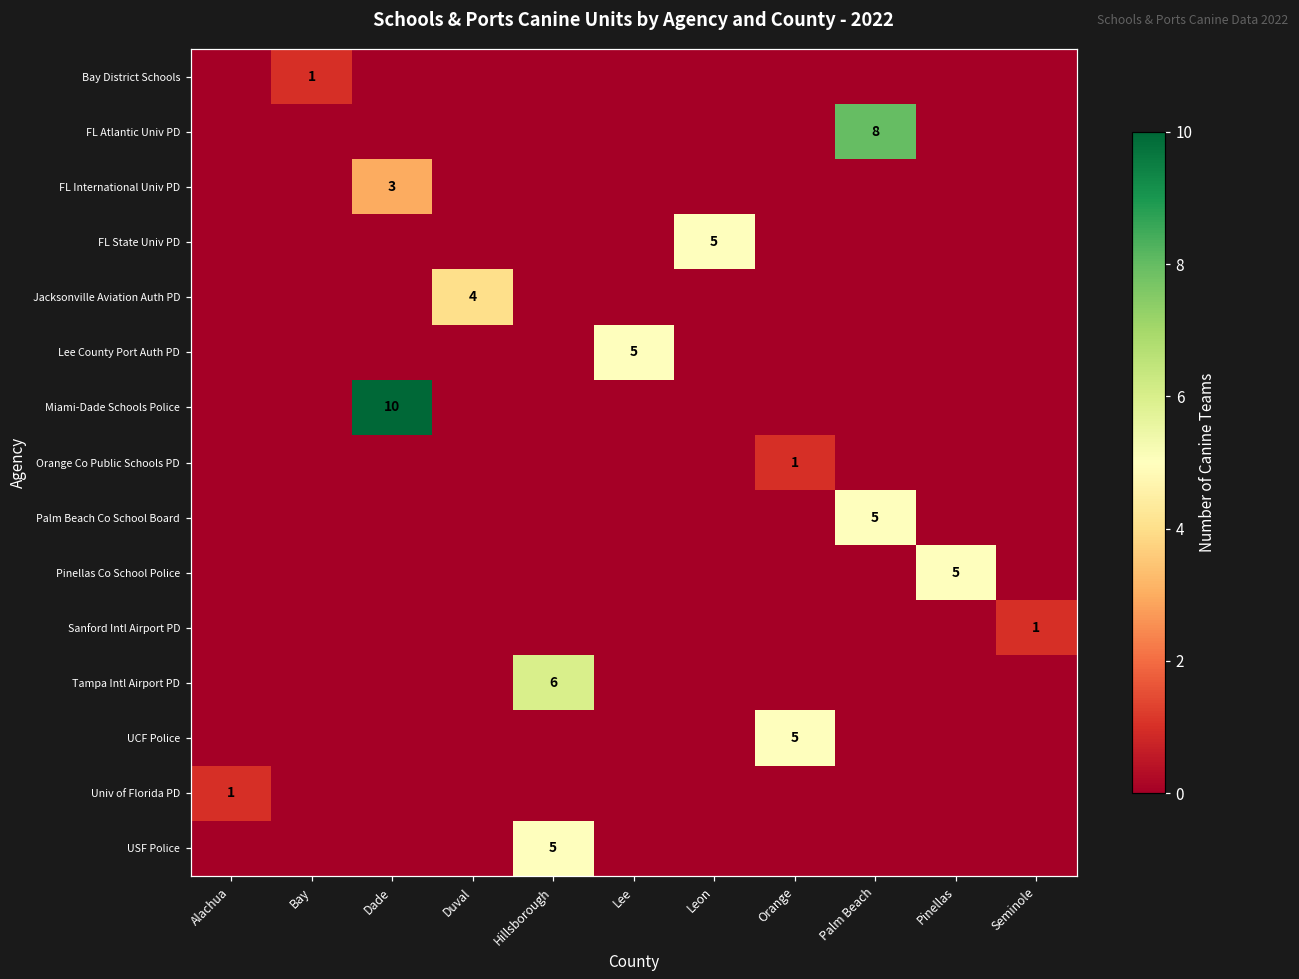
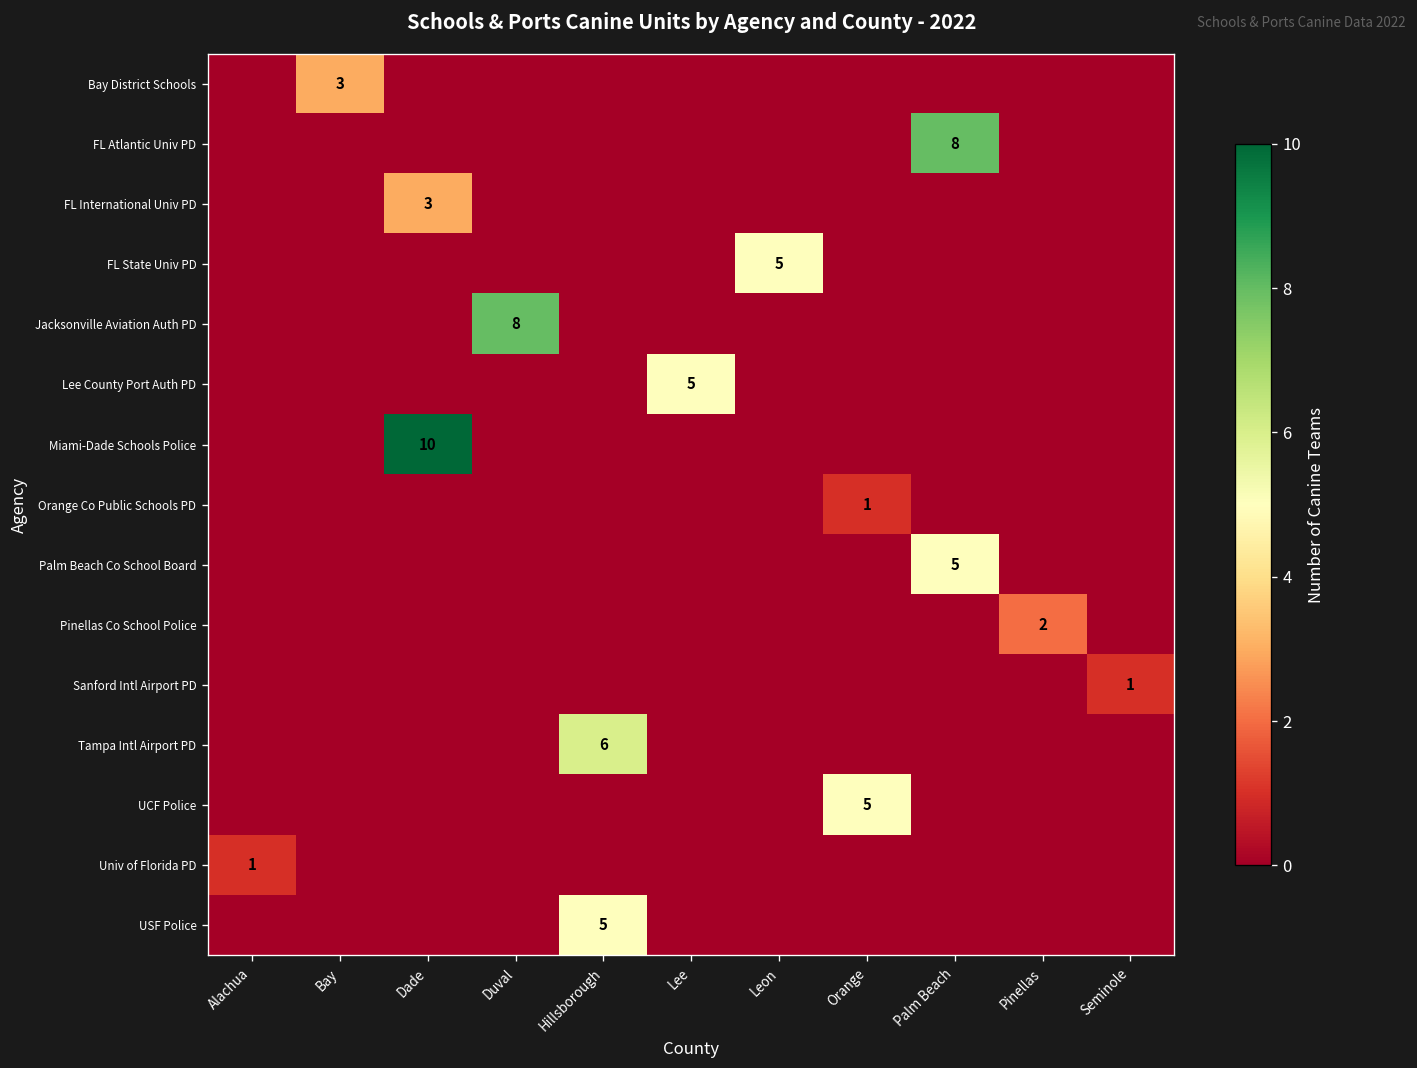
Bay District Schools, Bay: 1 -> 3
Jacksonville Aviation Auth PD, Duval: 4 -> 8
Pinellas Co School Police, Pinellas: 5 -> 2
